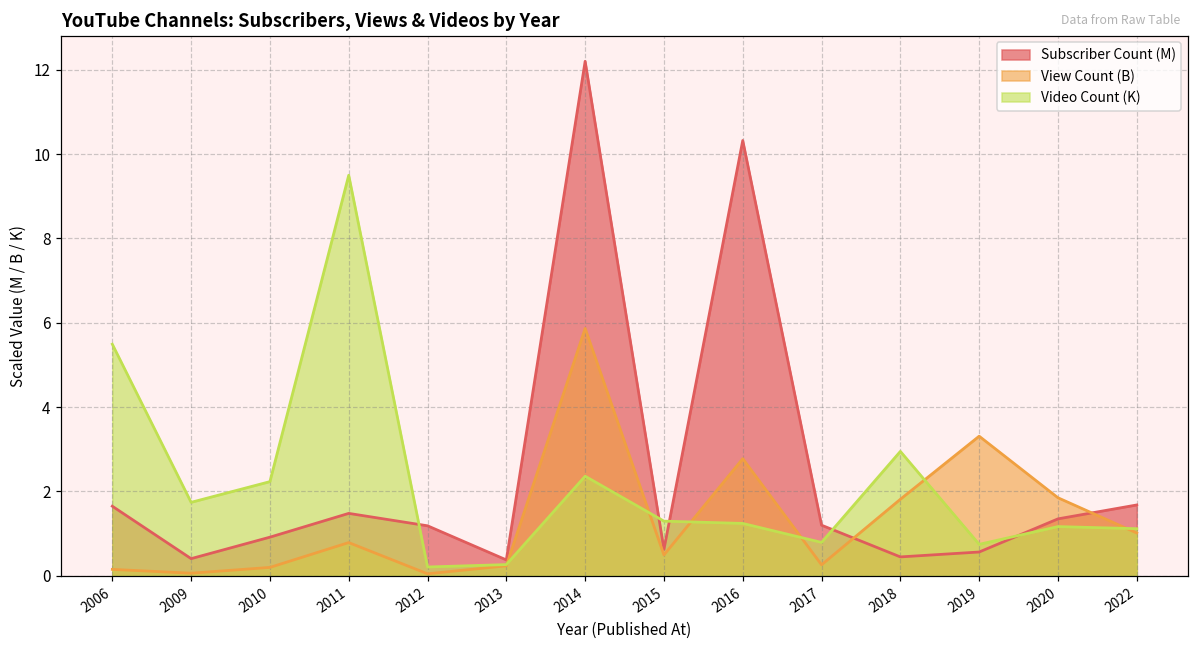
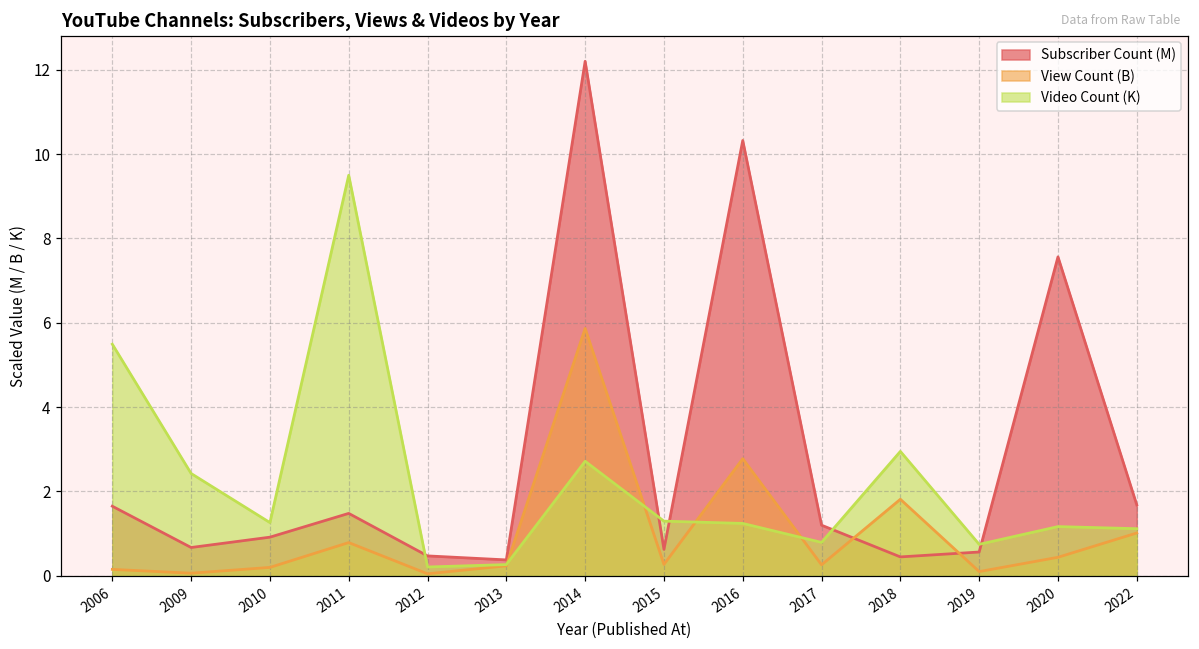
Subscriber Count (M), 2009: 0.4 -> 0.7
Video Count (K), 2009: 1.7 -> 2.4
Video Count (K), 2010: 2.2 -> 1.3
Subscriber Count (M), 2012: 1.2 -> 0.5
Video Count (K), 2014: 2.4 -> 2.7
View Count (B), 2015: 0.5 -> 0.3
View Count (B), 2019: 3.3 -> 0.1
Subscriber Count (M), 2020: 1.4 -> 7.6
View Count (B), 2020: 1.9 -> 0.4
